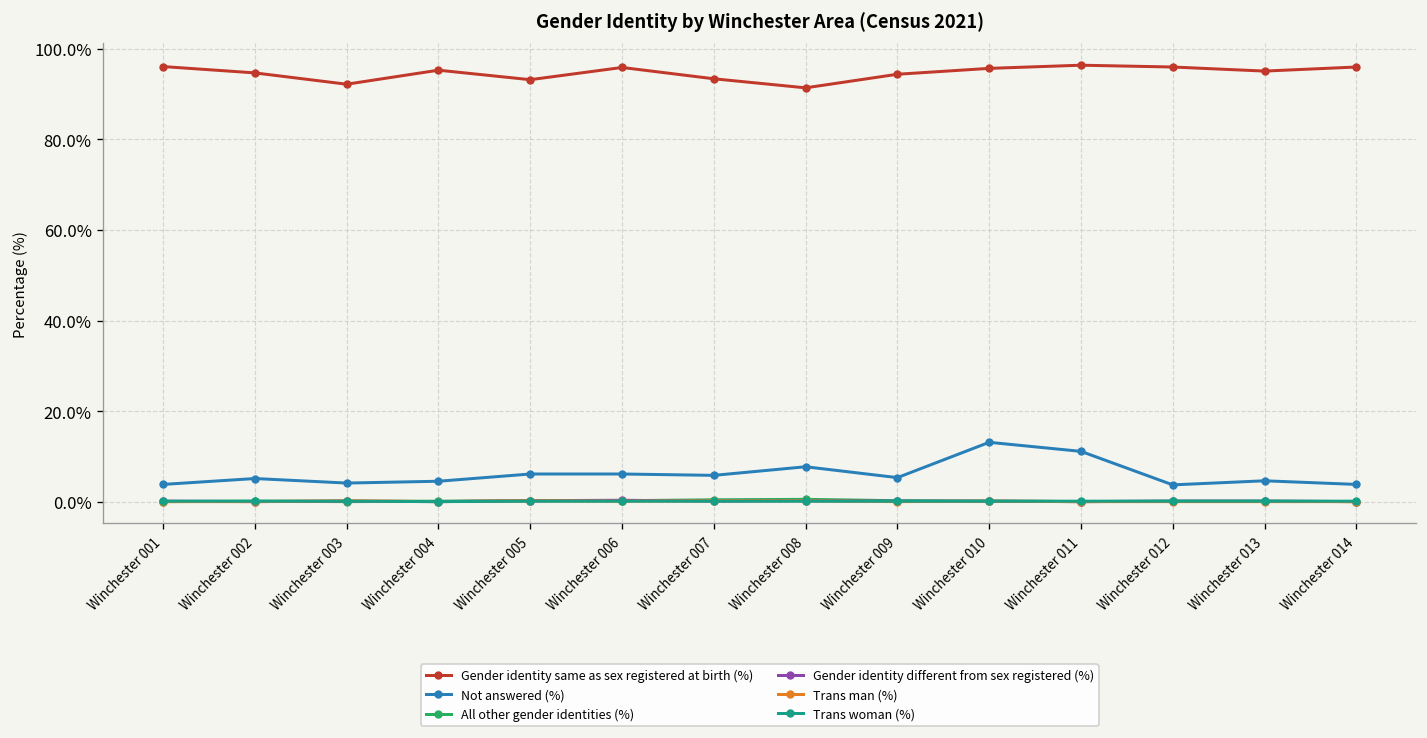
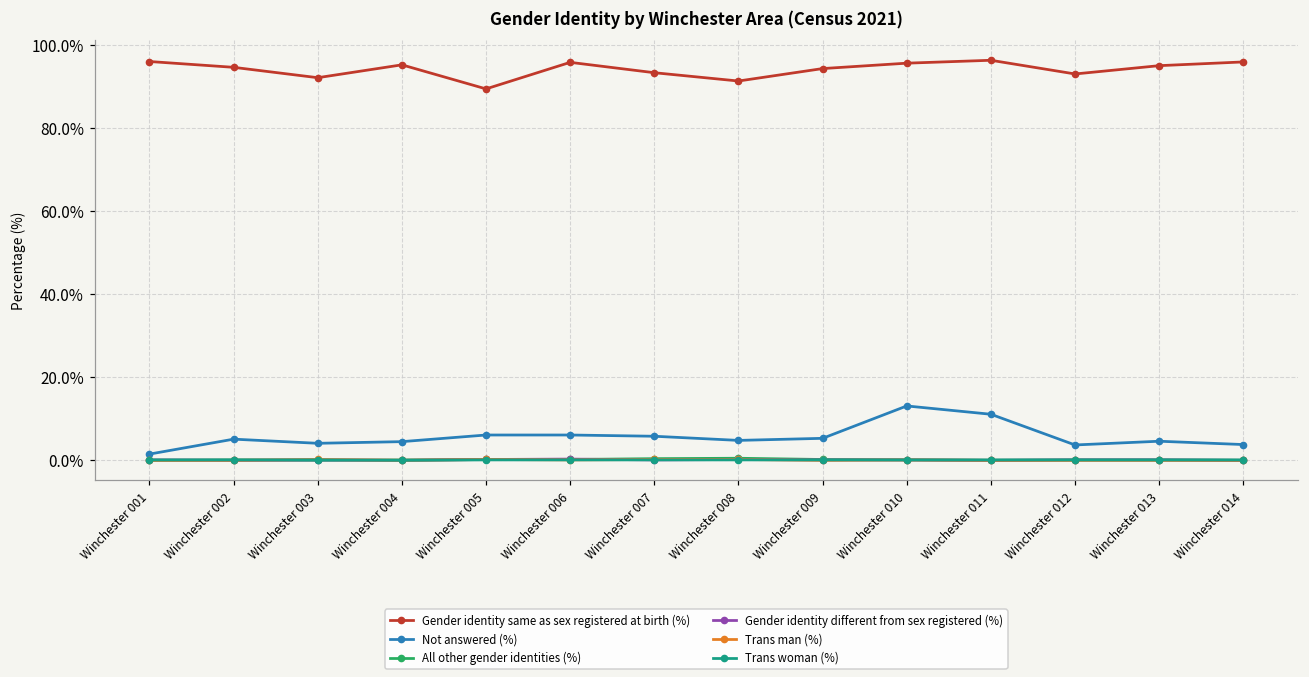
Not answered (%), Winchester 001: 4% -> 2%
Gender identity same as sex registered at birth (%), Winchester 005: 93% -> 90%
Not answered (%), Winchester 008: 8% -> 5%
Gender identity same as sex registered at birth (%), Winchester 012: 96% -> 93%
